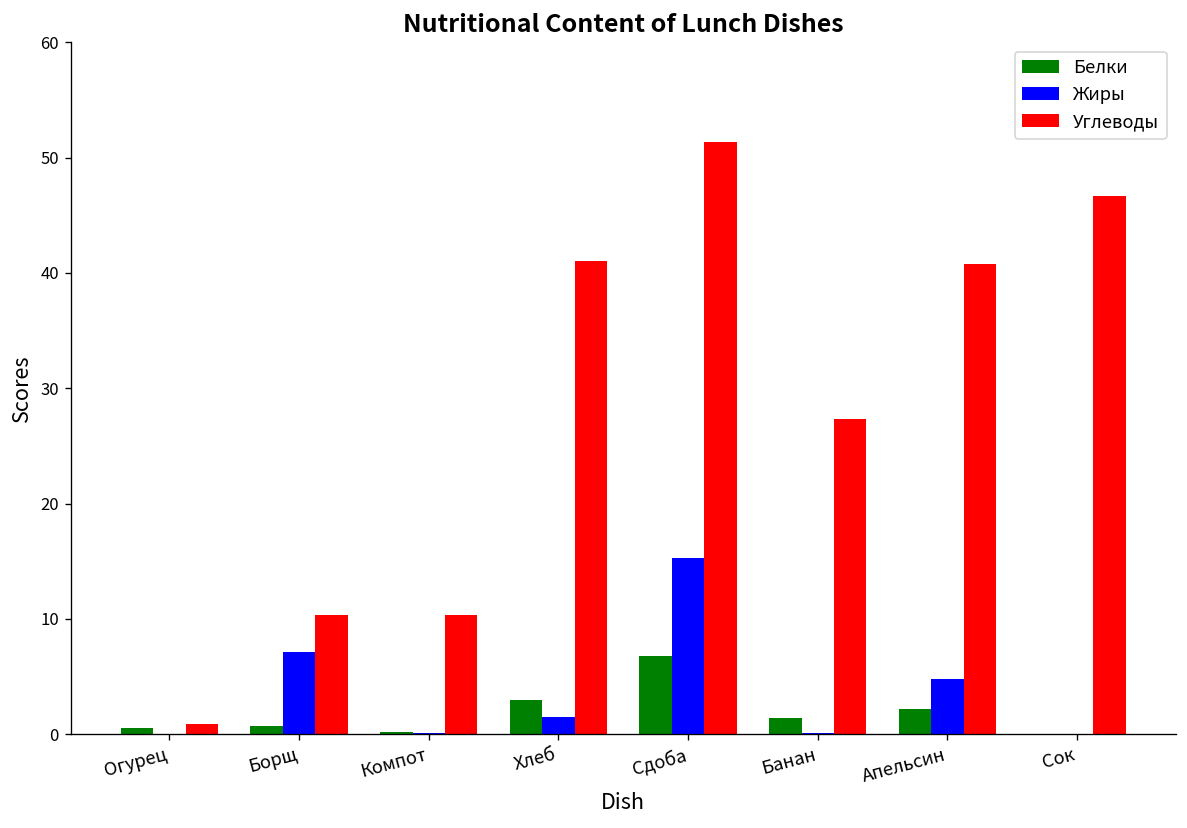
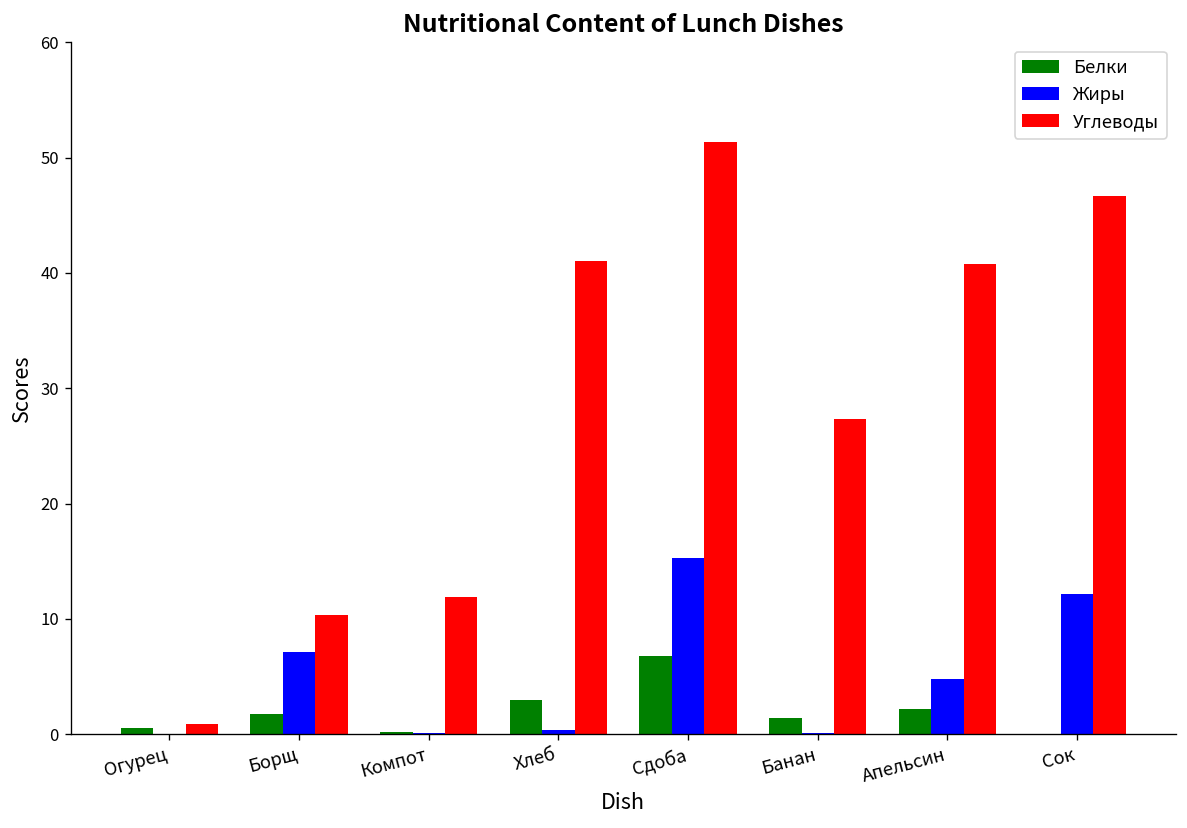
Белки, Борщ: 1 -> 2
Углеводы, Компот: 10 -> 12
Жиры, Хлеб: 1 -> 0
Жиры, Сок: 0 -> 12
